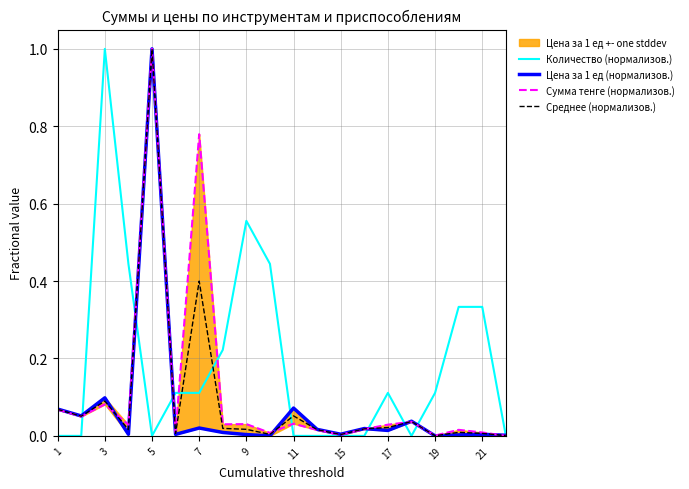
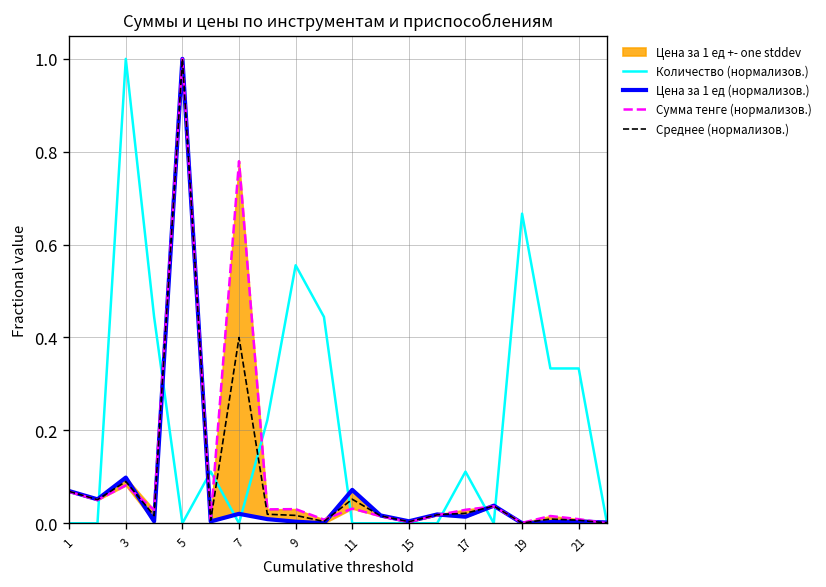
Количество (нормализов.), 7: 0.11 -> 0.00
Количество (нормализов.), 19: 0.11 -> 0.67
